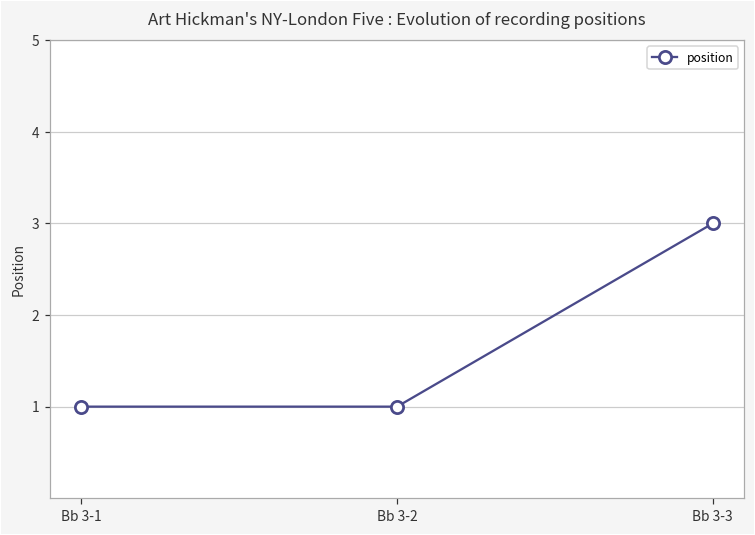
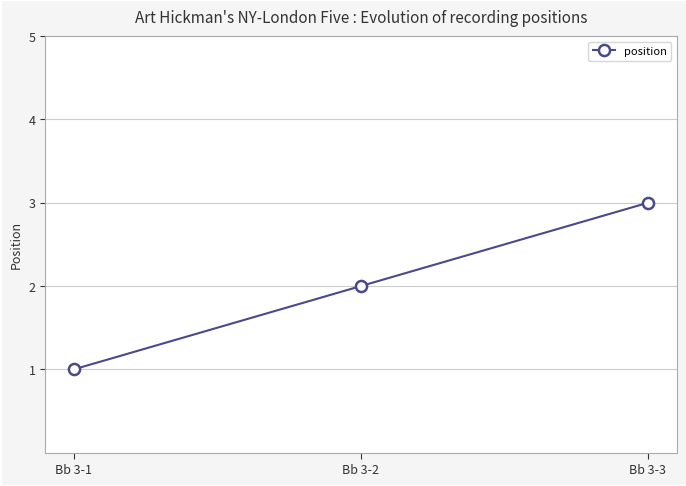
Bb 3-2: 1 -> 2
